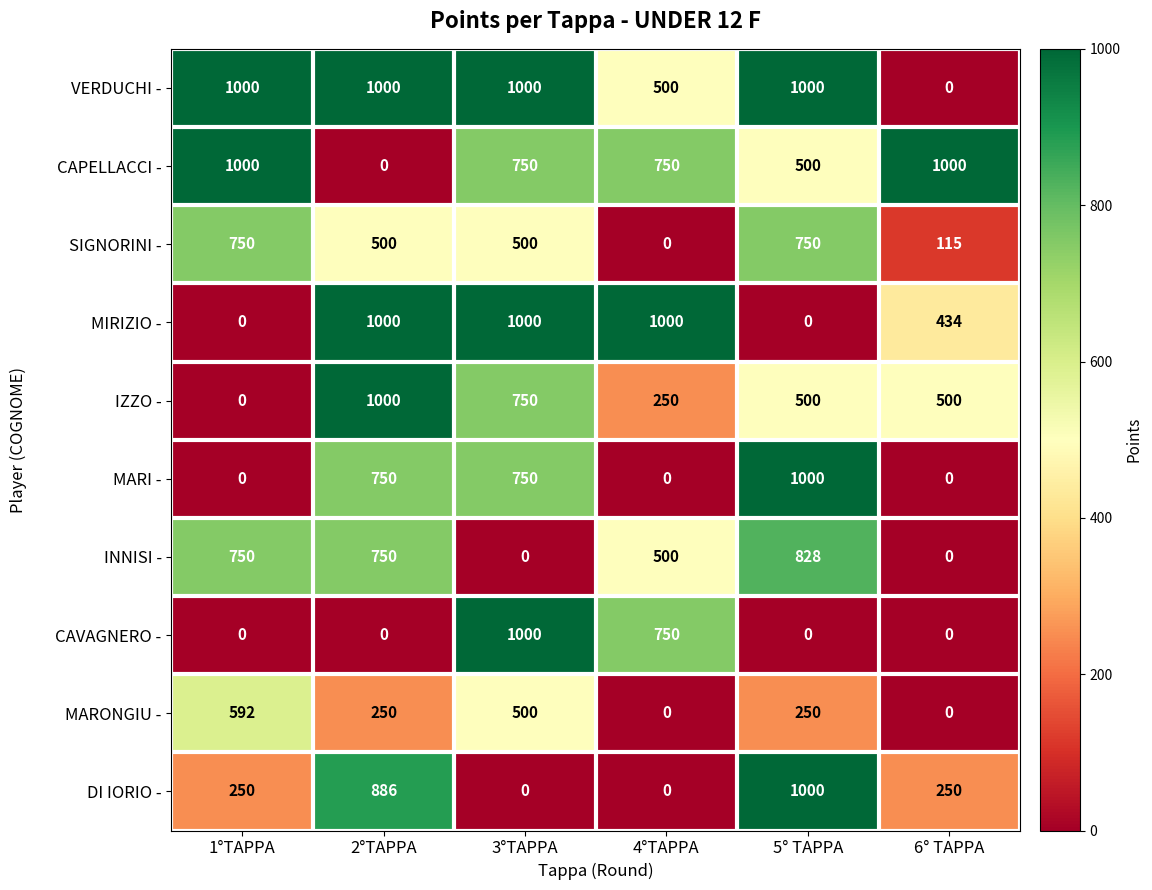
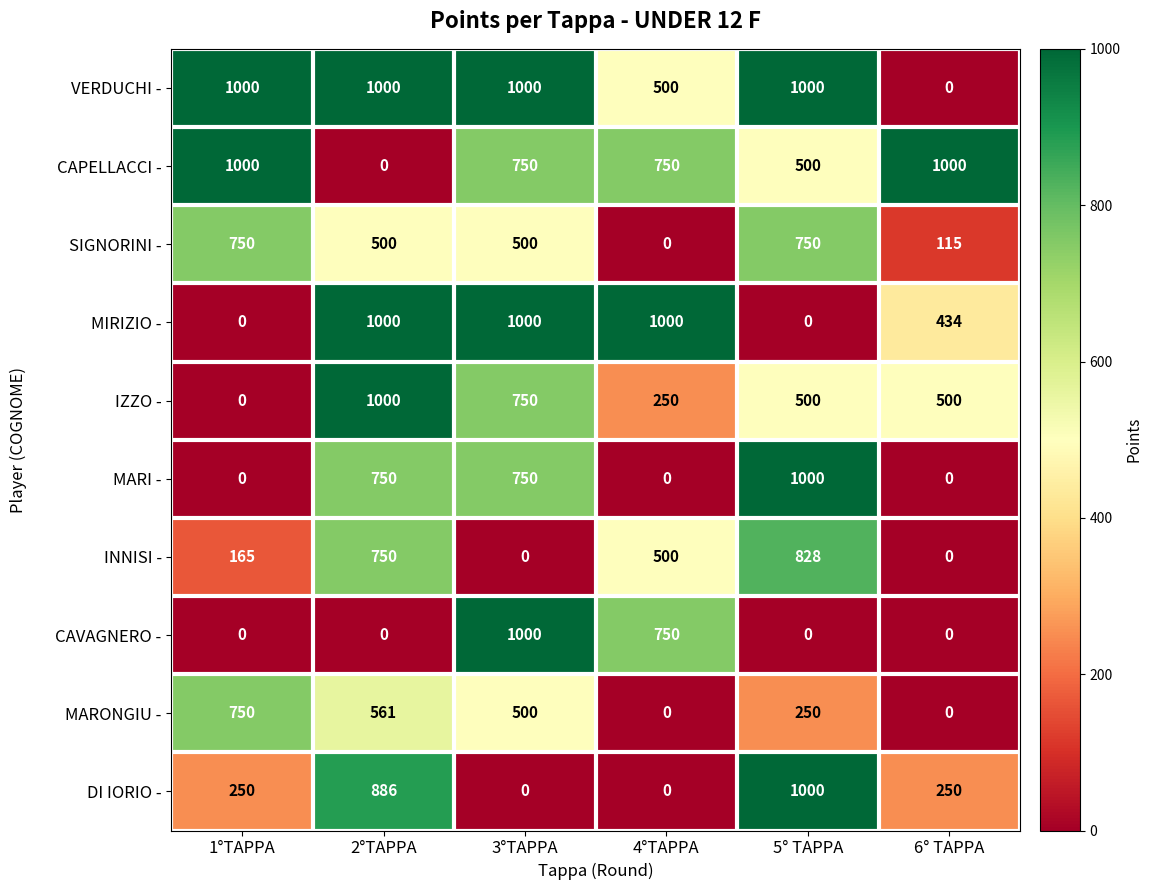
INNISI -, 1°TAPPA: 750 -> 165
MARONGIU -, 1°TAPPA: 592 -> 750
MARONGIU -, 2°TAPPA: 250 -> 561
